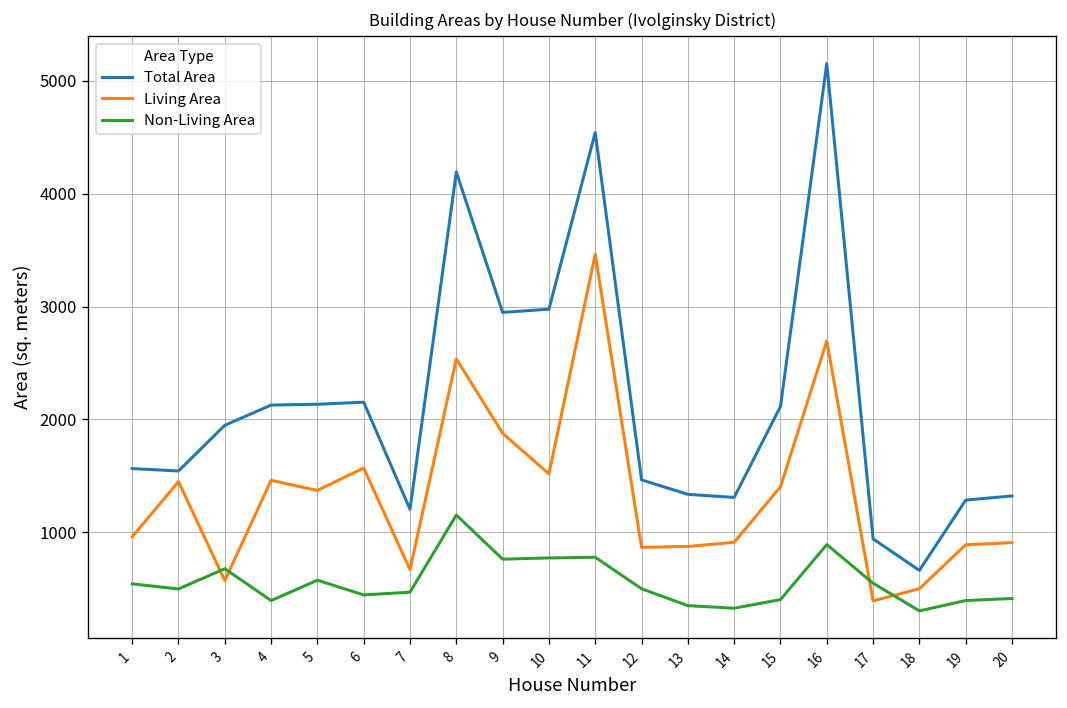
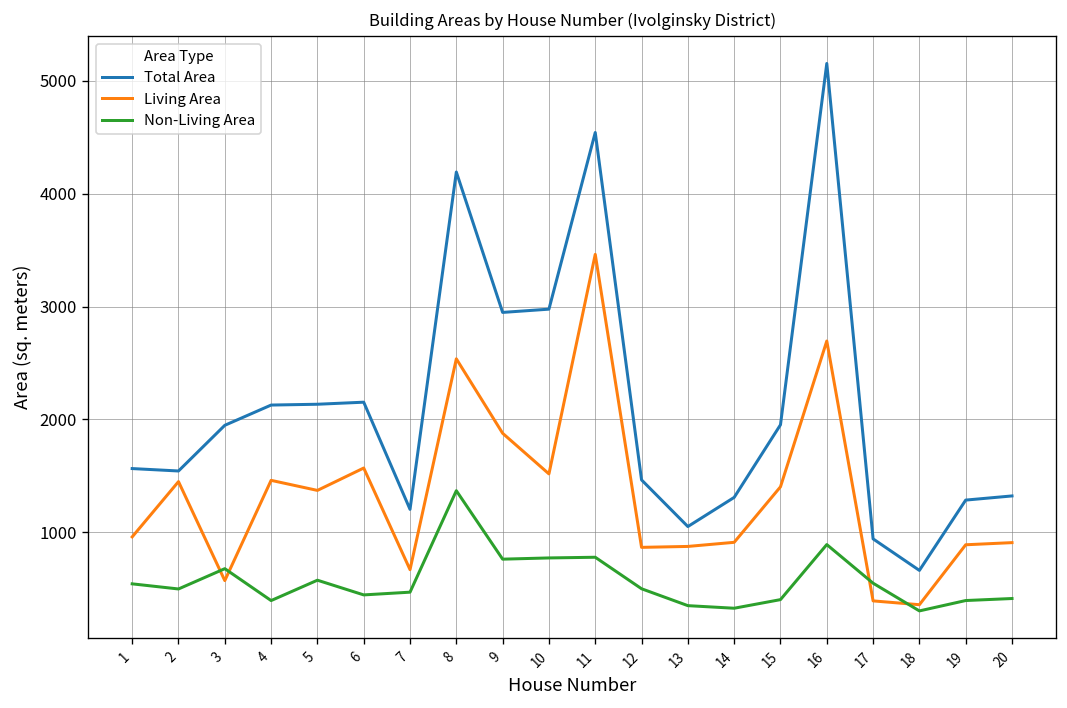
Non-Living Area, 8: 1200 -> 1400
Total Area, 13: 1300 -> 1100
Total Area, 15: 2100 -> 2000
Living Area, 18: 500 -> 400
